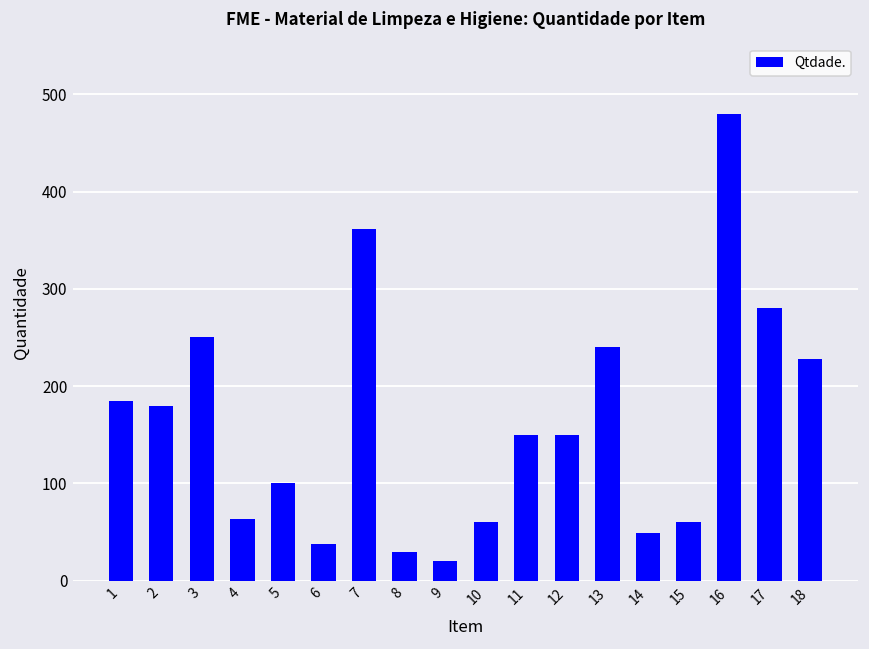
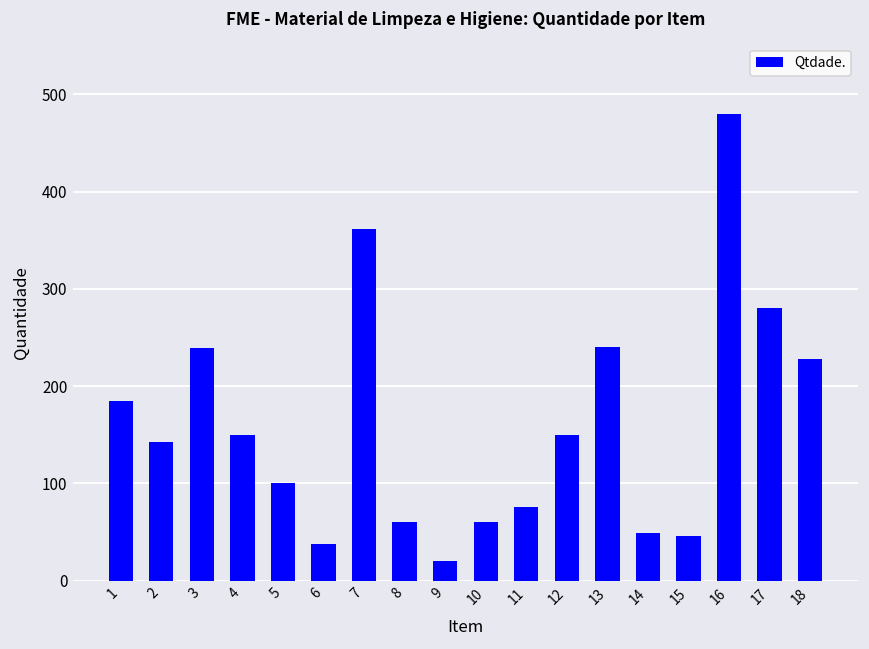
2: 180 -> 140
3: 250 -> 240
4: 60 -> 150
8: 30 -> 60
11: 150 -> 80
15: 60 -> 50
